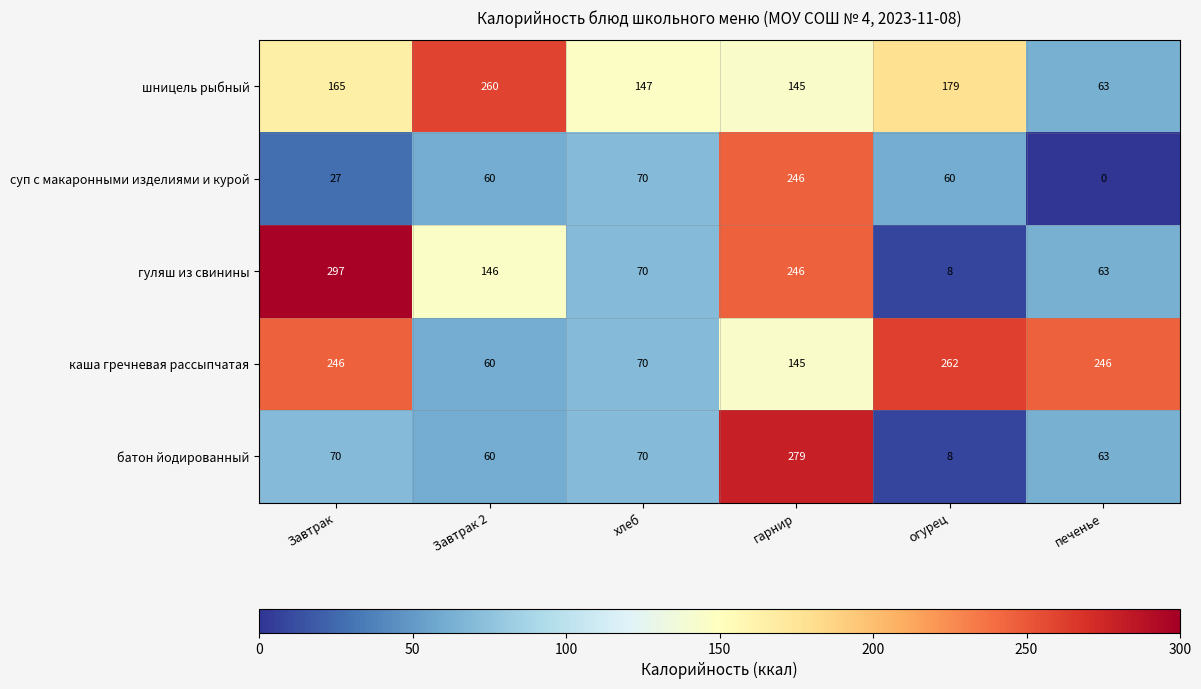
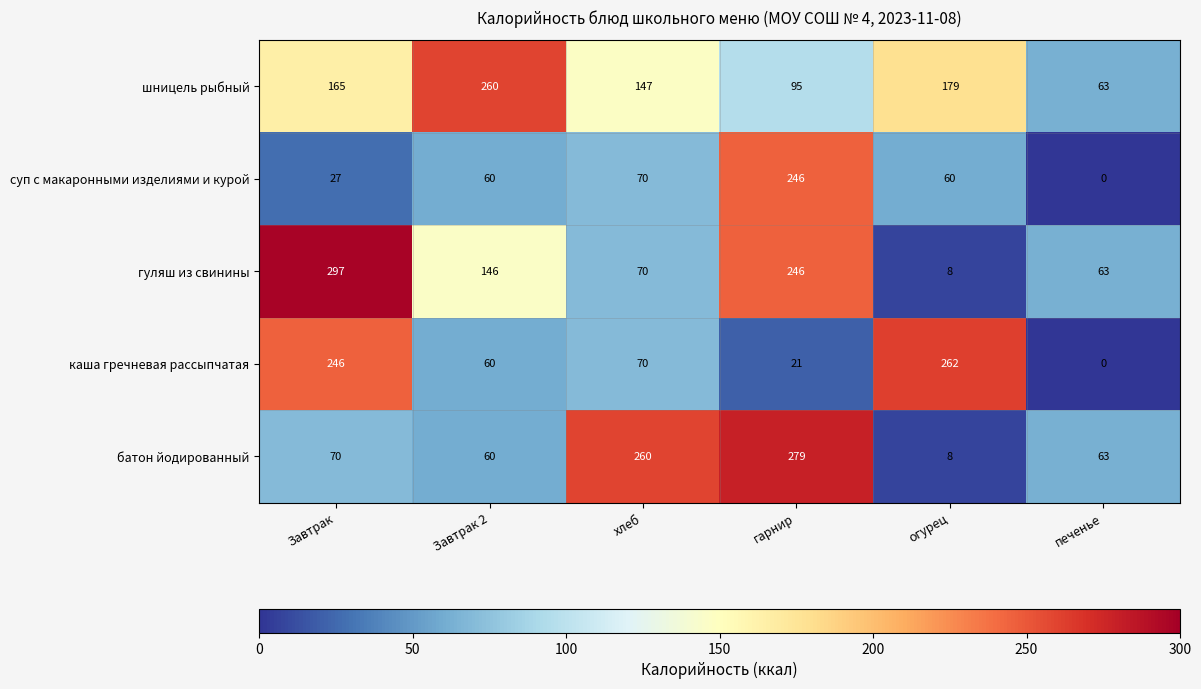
шницель рыбный, гарнир: 145 -> 95
каша гречневая рассыпчатая, гарнир: 145 -> 21
каша гречневая рассыпчатая, печенье: 246 -> 0
батон йодированный, хлеб: 70 -> 260
